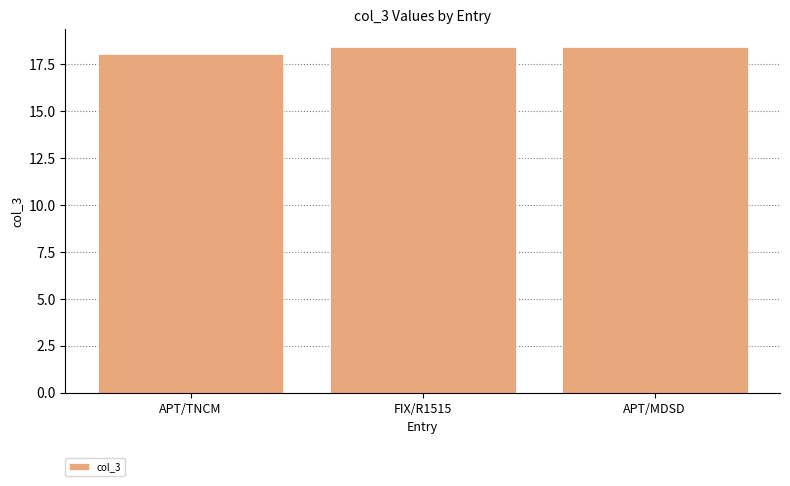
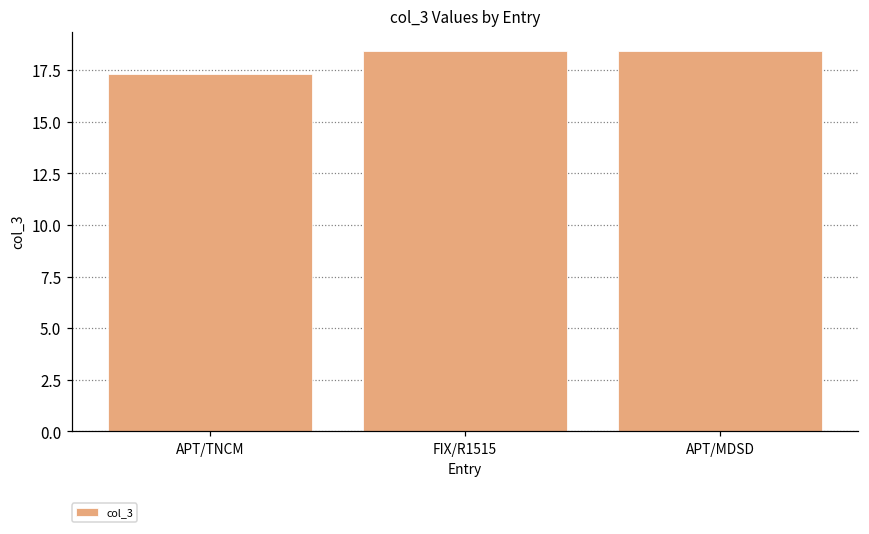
APT/TNCM: 18.0 -> 17.3
